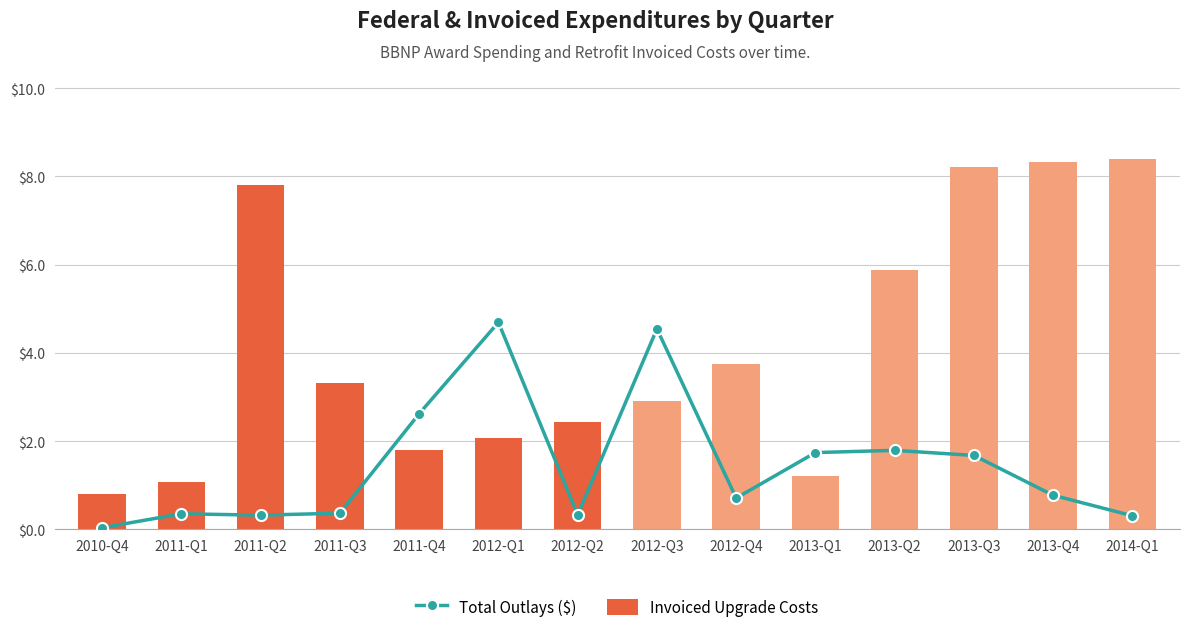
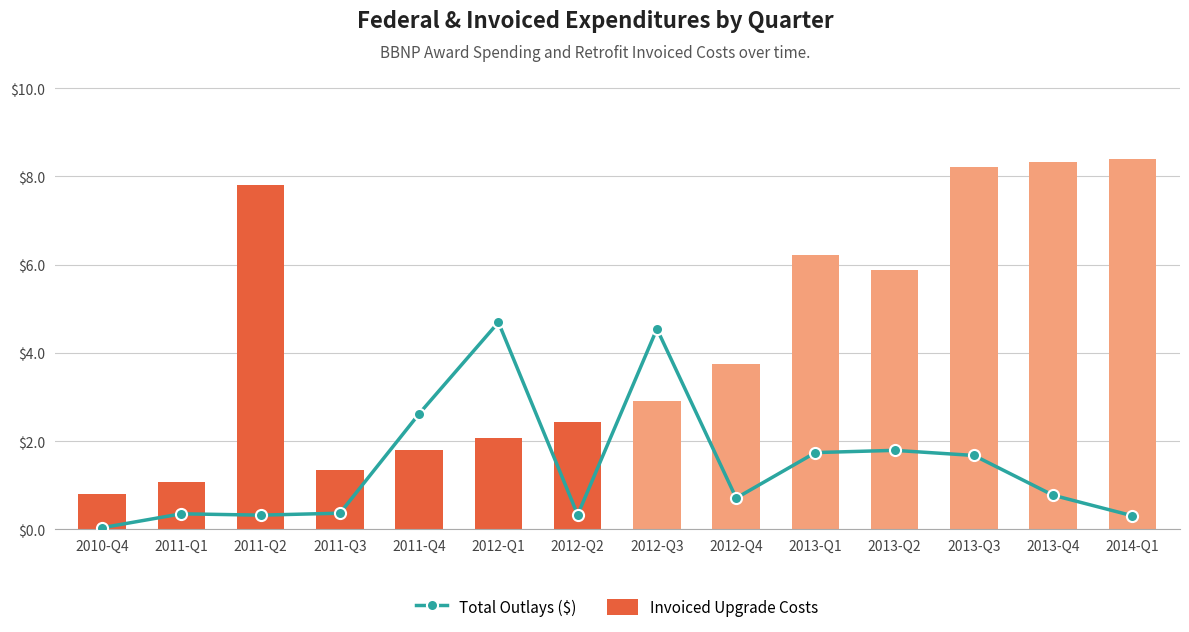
Invoiced Upgrade Costs, 2011-Q3: $3.3 -> $1.4
Invoiced Upgrade Costs, 2013-Q1: $1.2 -> $6.2
